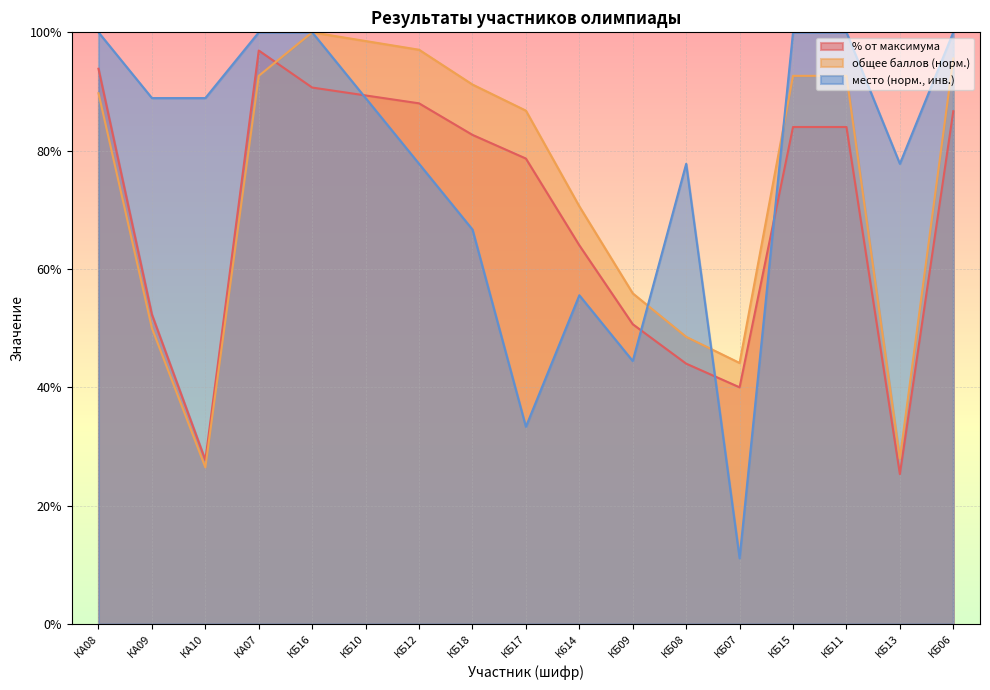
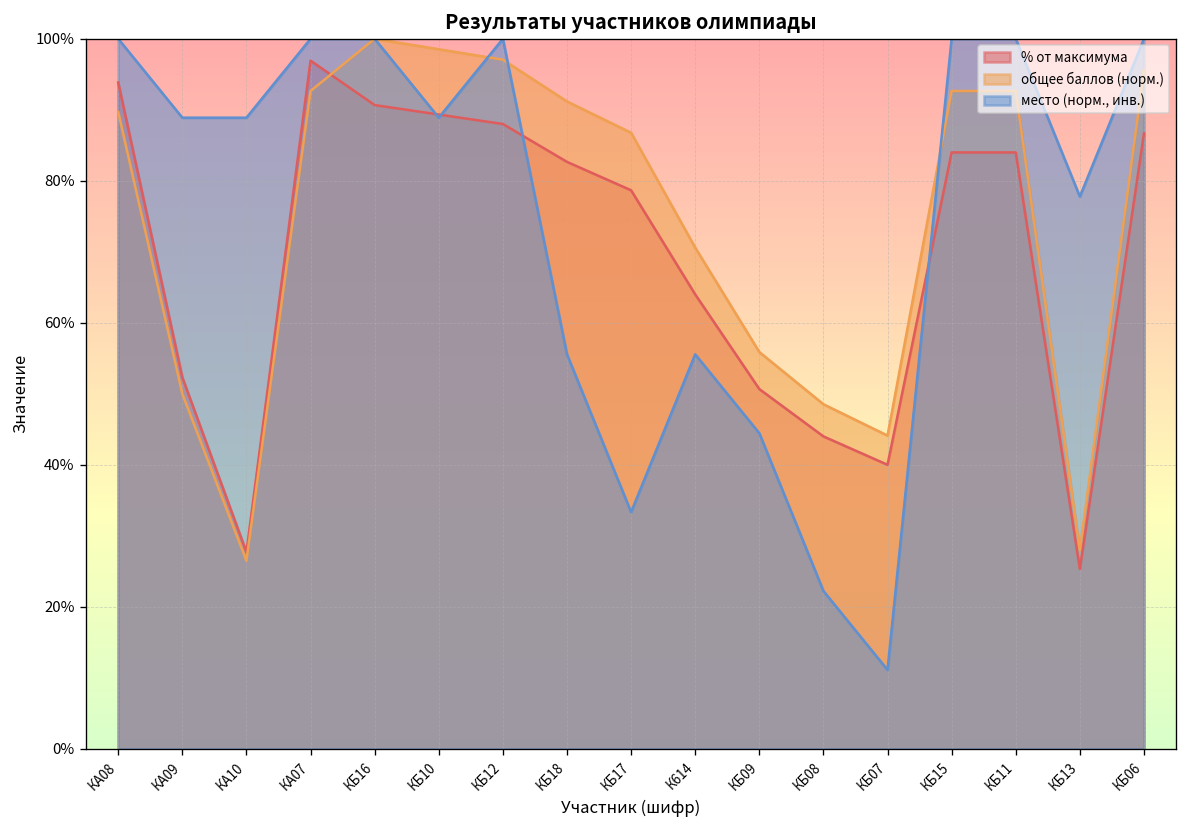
место (норм., инв.), КБ12: 78% -> 100%
место (норм., инв.), КБ18: 67% -> 56%
место (норм., инв.), КБ08: 78% -> 22%
